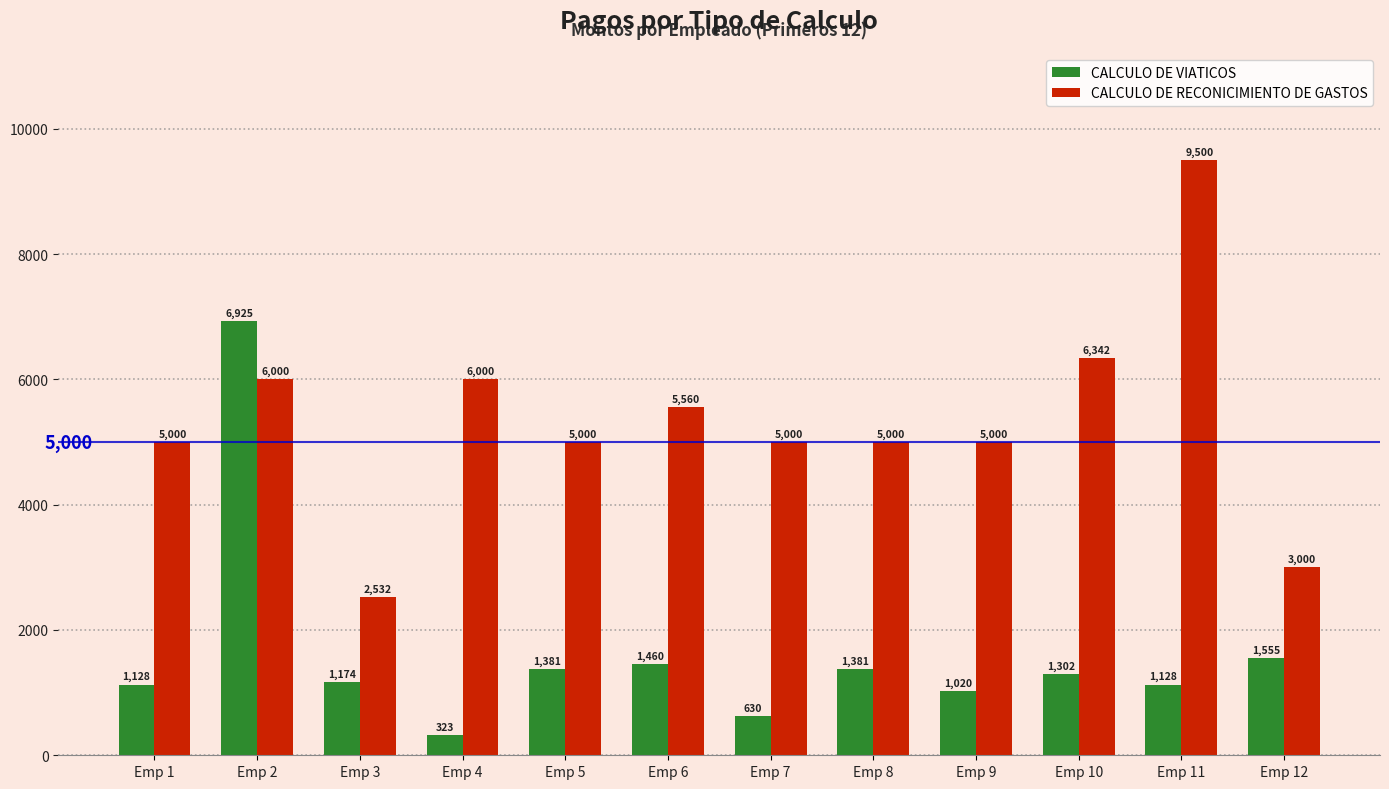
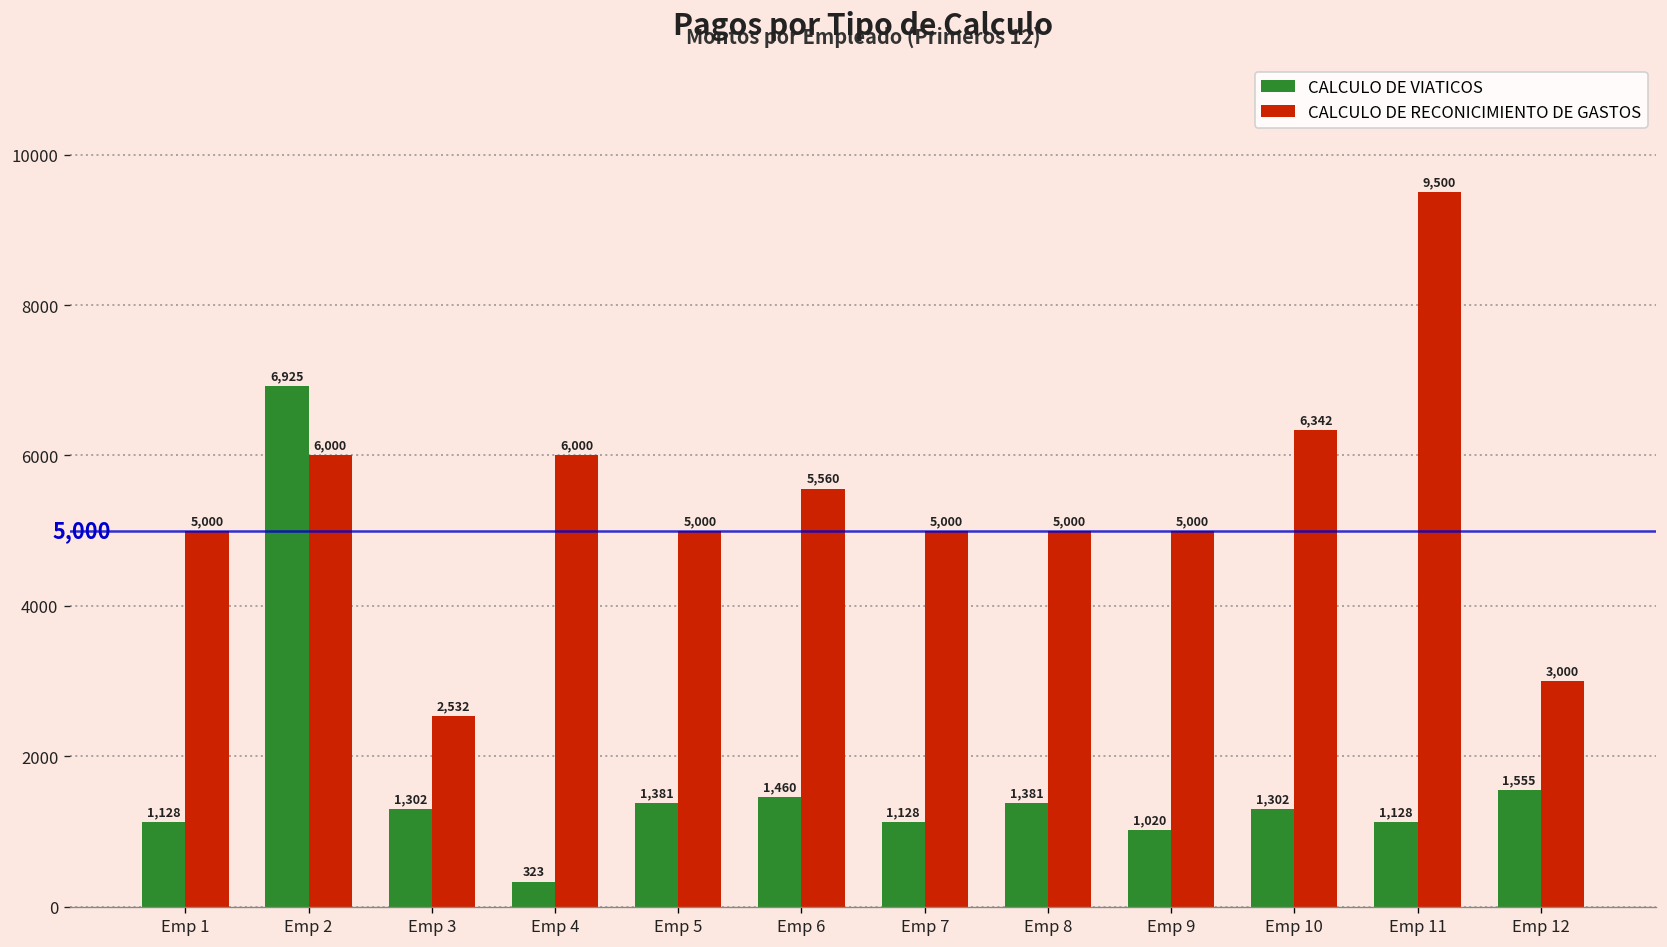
CALCULO DE VIATICOS, Emp 3: 1,174 -> 1,302
CALCULO DE VIATICOS, Emp 7: 630 -> 1,128
